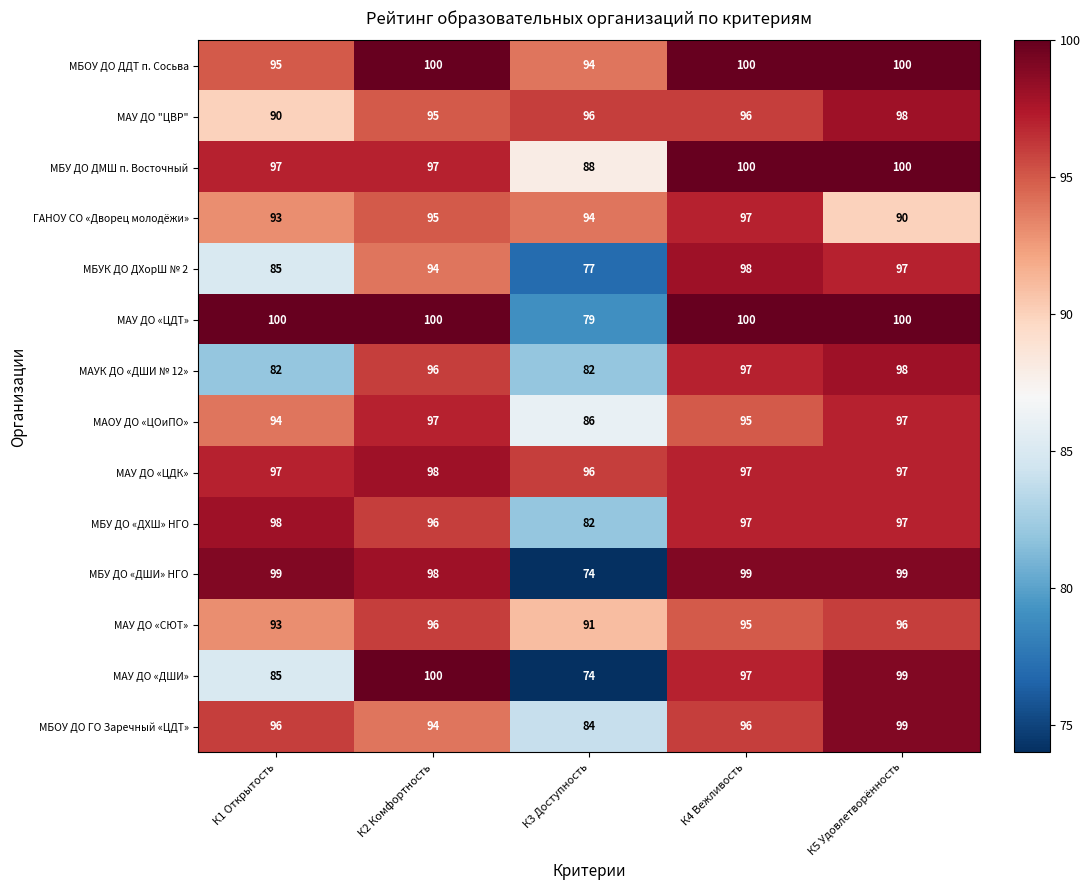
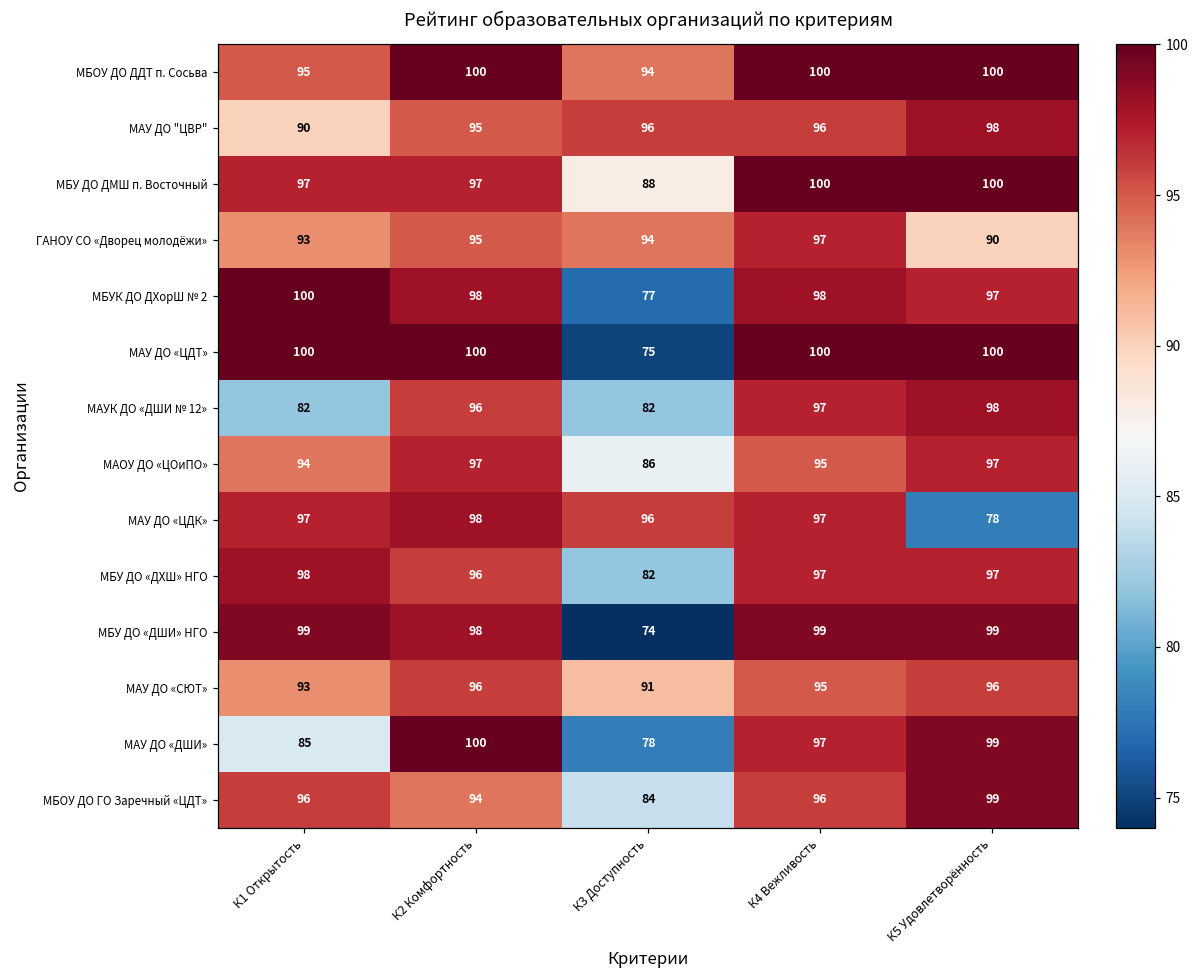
МБУК ДО ДХорШ № 2, К1 Открытость: 85 -> 100
МБУК ДО ДХорШ № 2, К2 Комфортность: 94 -> 98
МАУ ДО «ЦДТ», К3 Доступность: 79 -> 75
МАУ ДО «ЦДК», К5 Удовлетворённость: 97 -> 78
МАУ ДО «ДШИ», К3 Доступность: 74 -> 78
